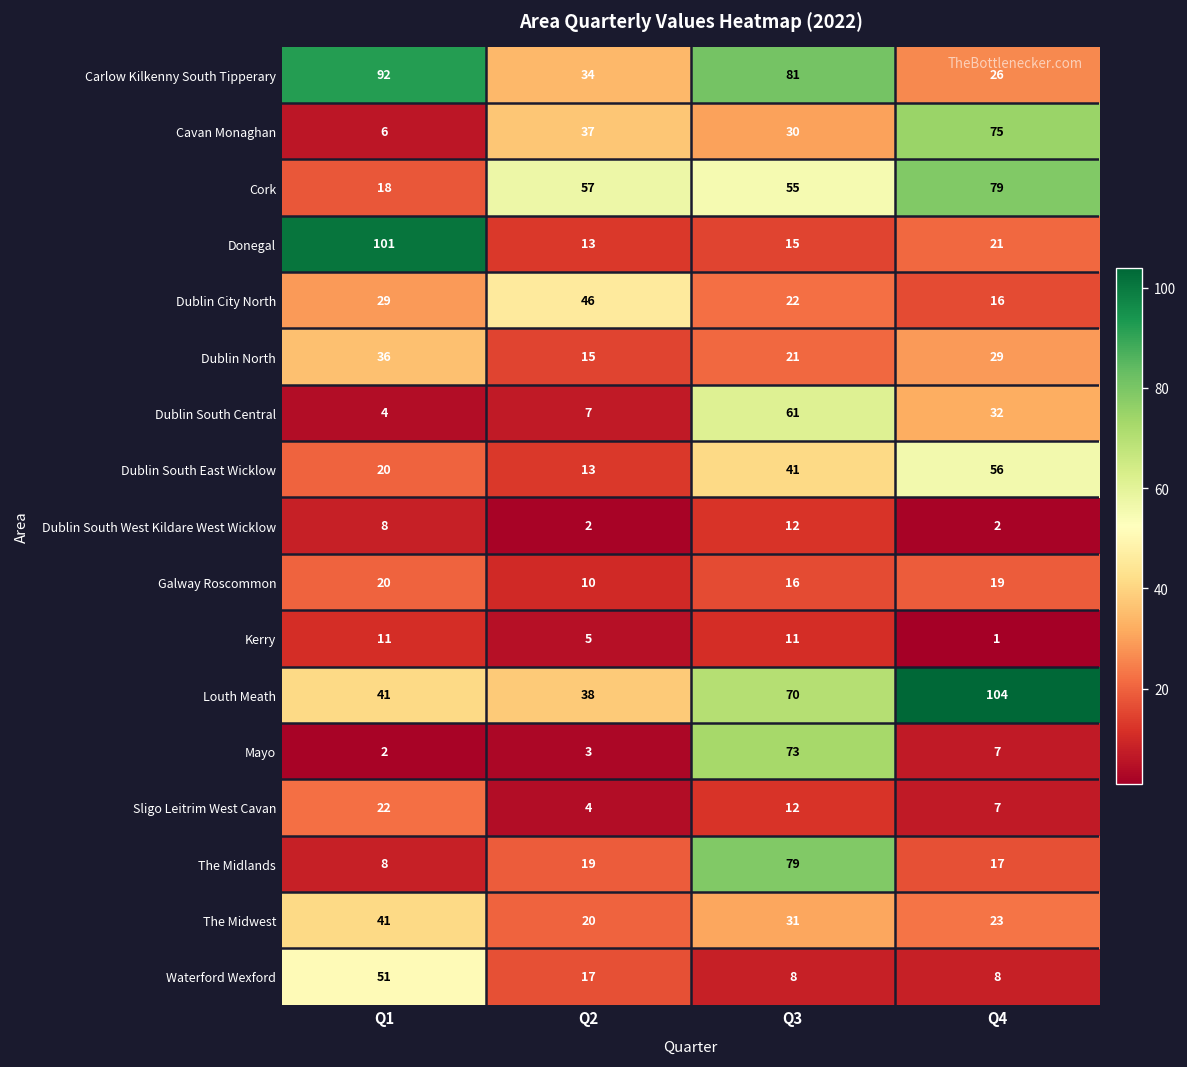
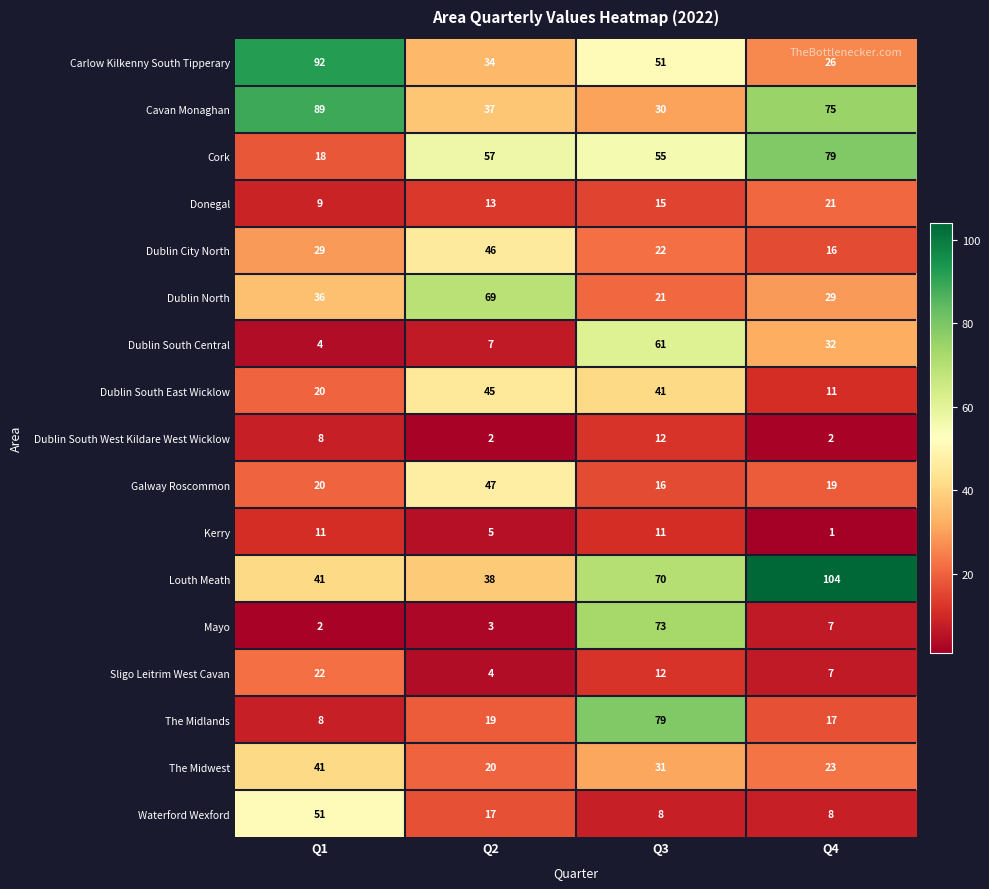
Carlow Kilkenny South Tipperary, Q3: 81 -> 51
Cavan Monaghan, Q1: 6 -> 89
Donegal, Q1: 101 -> 9
Dublin North, Q2: 15 -> 69
Dublin South East Wicklow, Q2: 13 -> 45
Dublin South East Wicklow, Q4: 56 -> 11
Galway Roscommon, Q2: 10 -> 47
